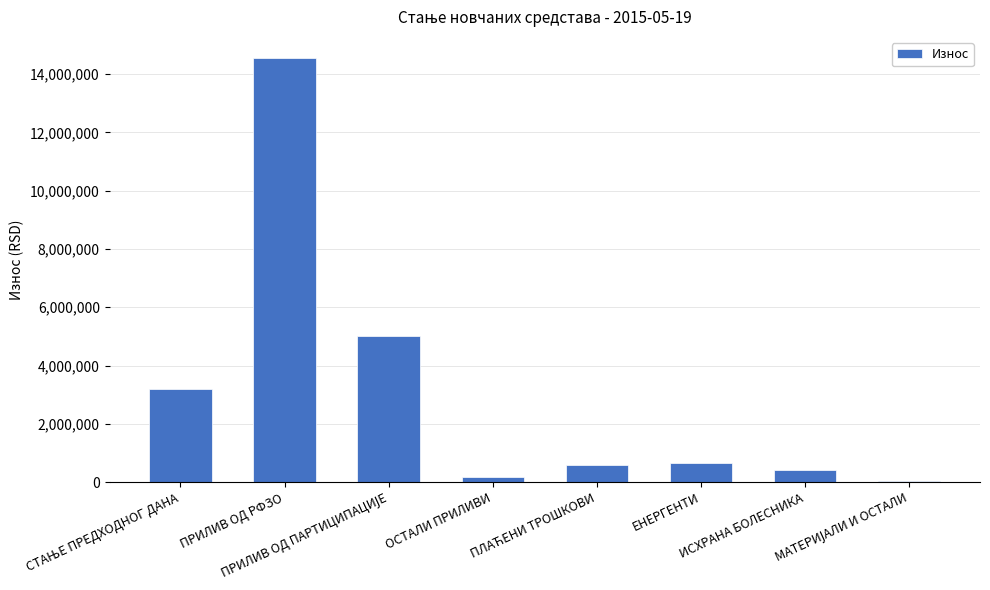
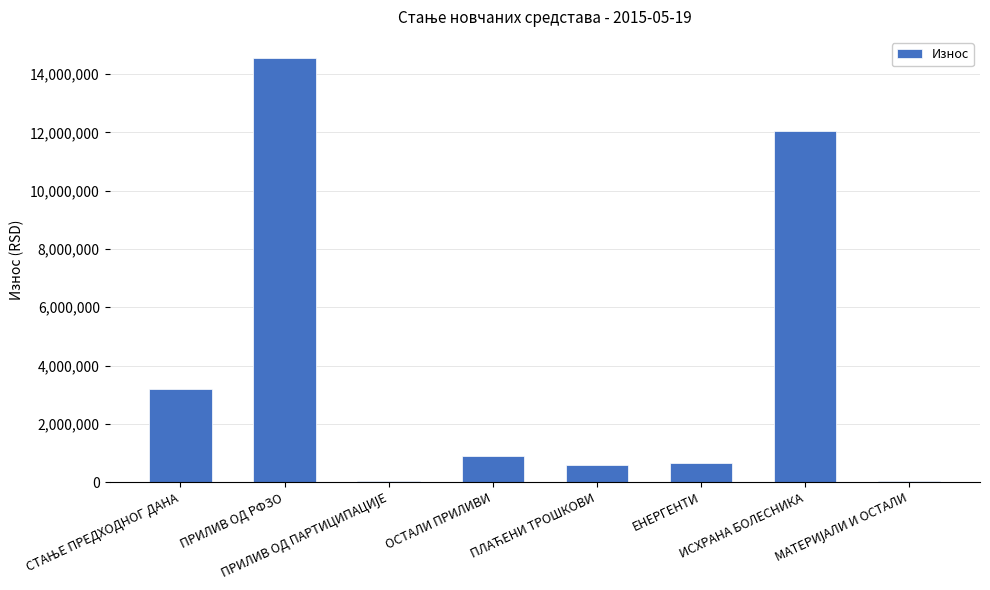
ПРИЛИВ ОД ПАРТИЦИПАЦИЈЕ: 5,000,000 -> 0
ОСТАЛИ ПРИЛИВИ: 200,000 -> 900,000
ИСХРАНА БОЛЕСНИКА: 400,000 -> 12,100,000
